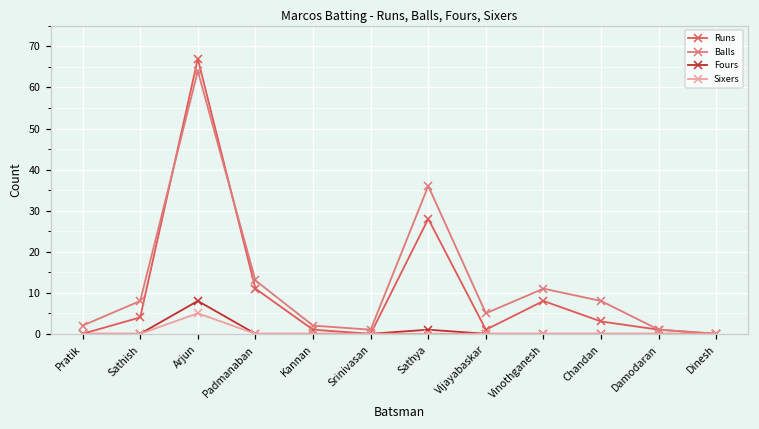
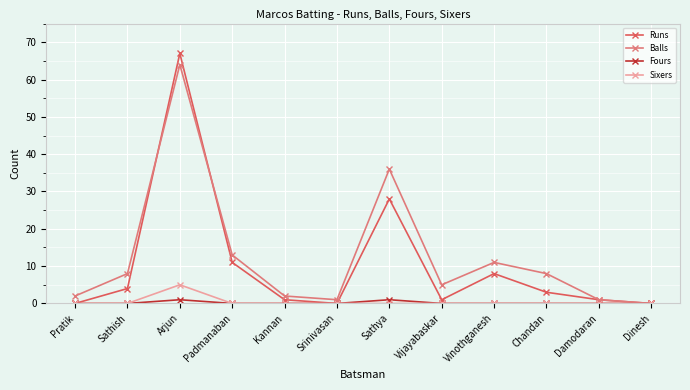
Fours, Arjun: 8 -> 1
